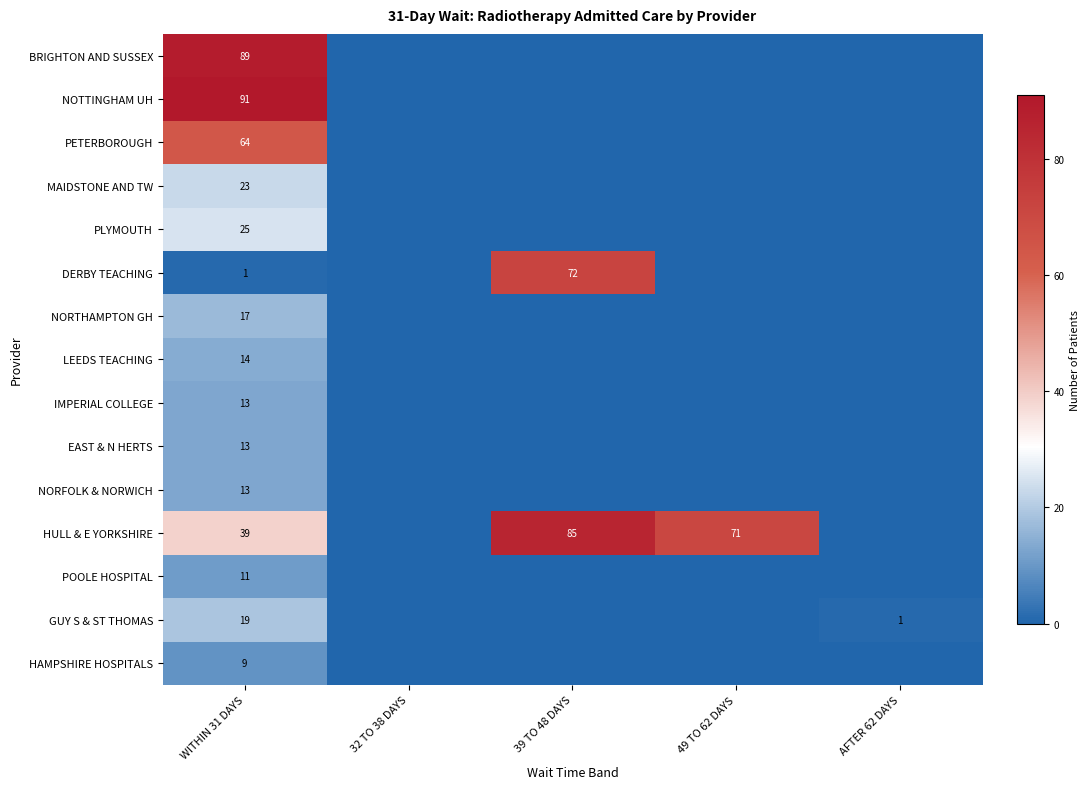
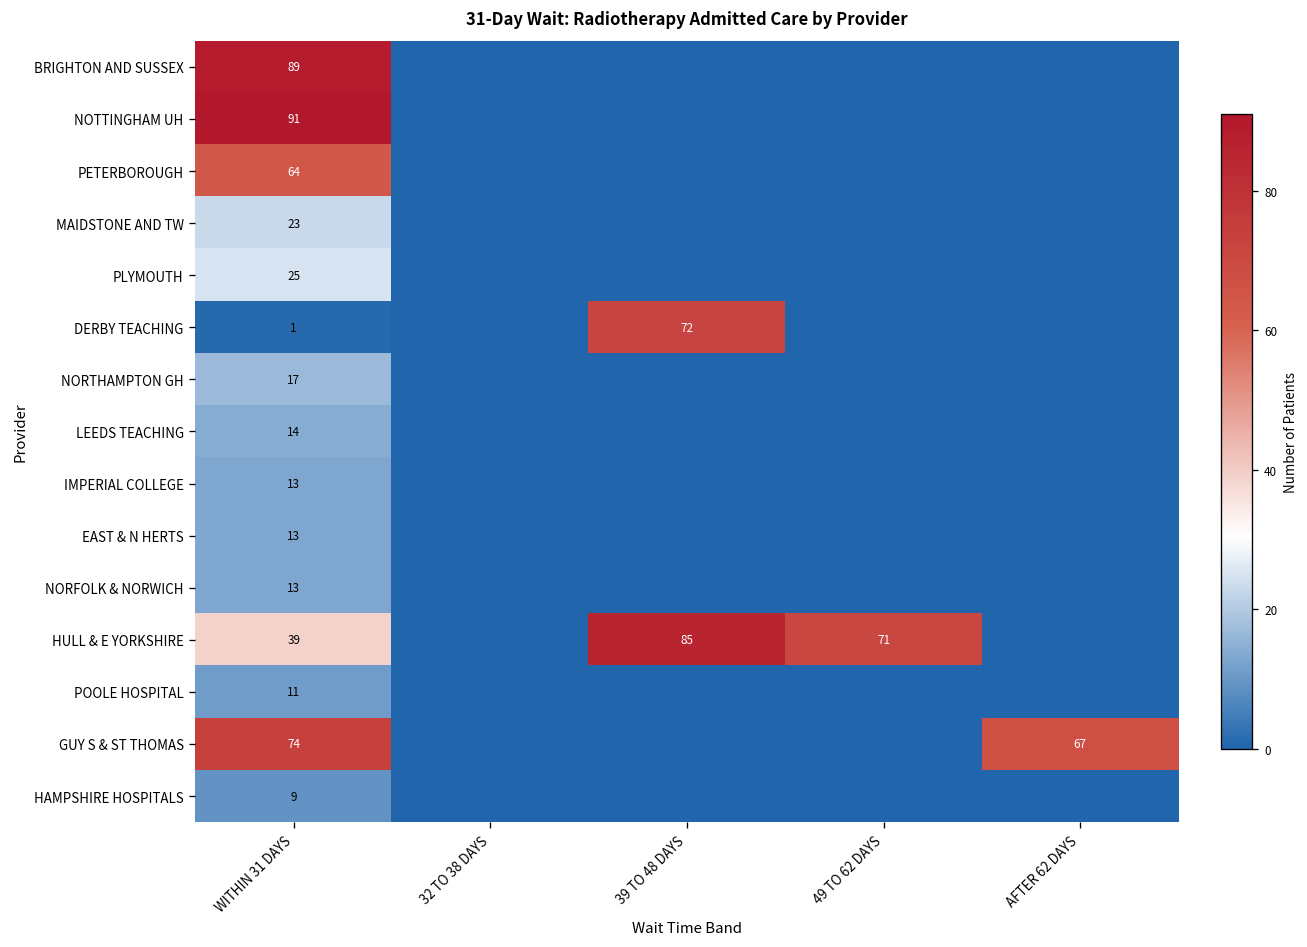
GUY S & ST THOMAS, WITHIN 31 DAYS: 19 -> 74
GUY S & ST THOMAS, AFTER 62 DAYS: 1 -> 67
